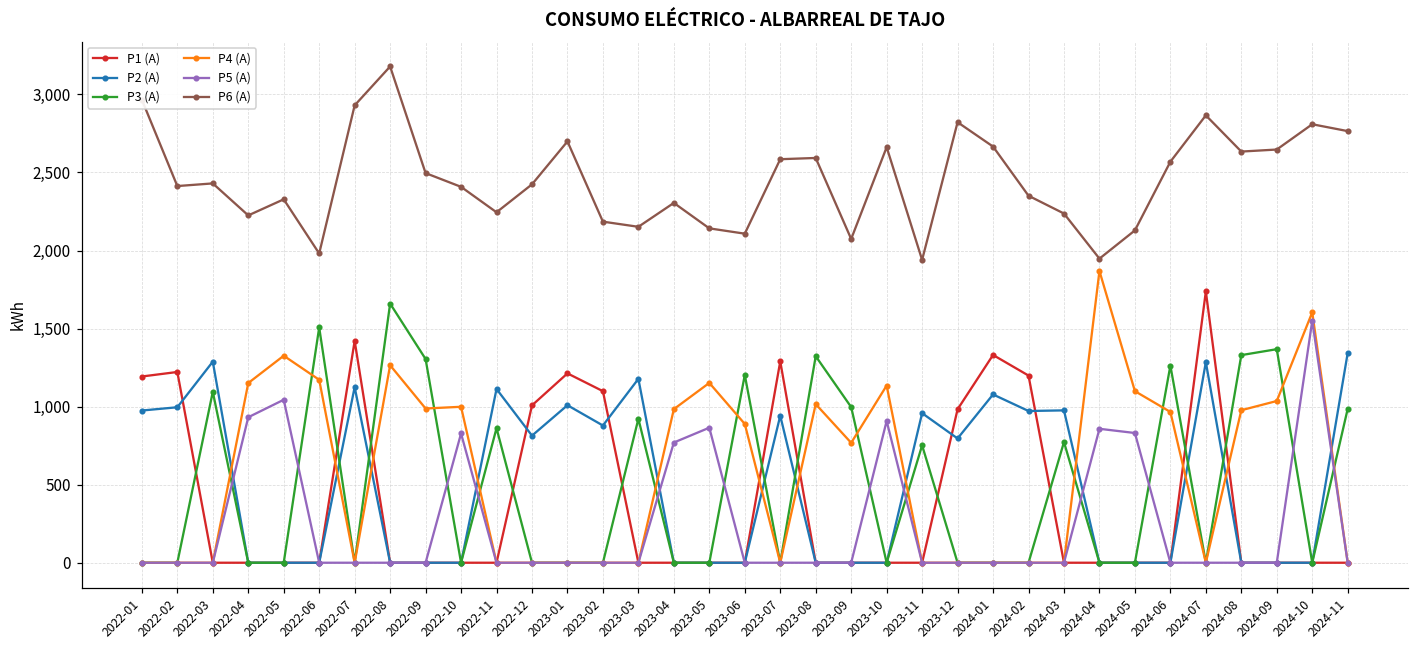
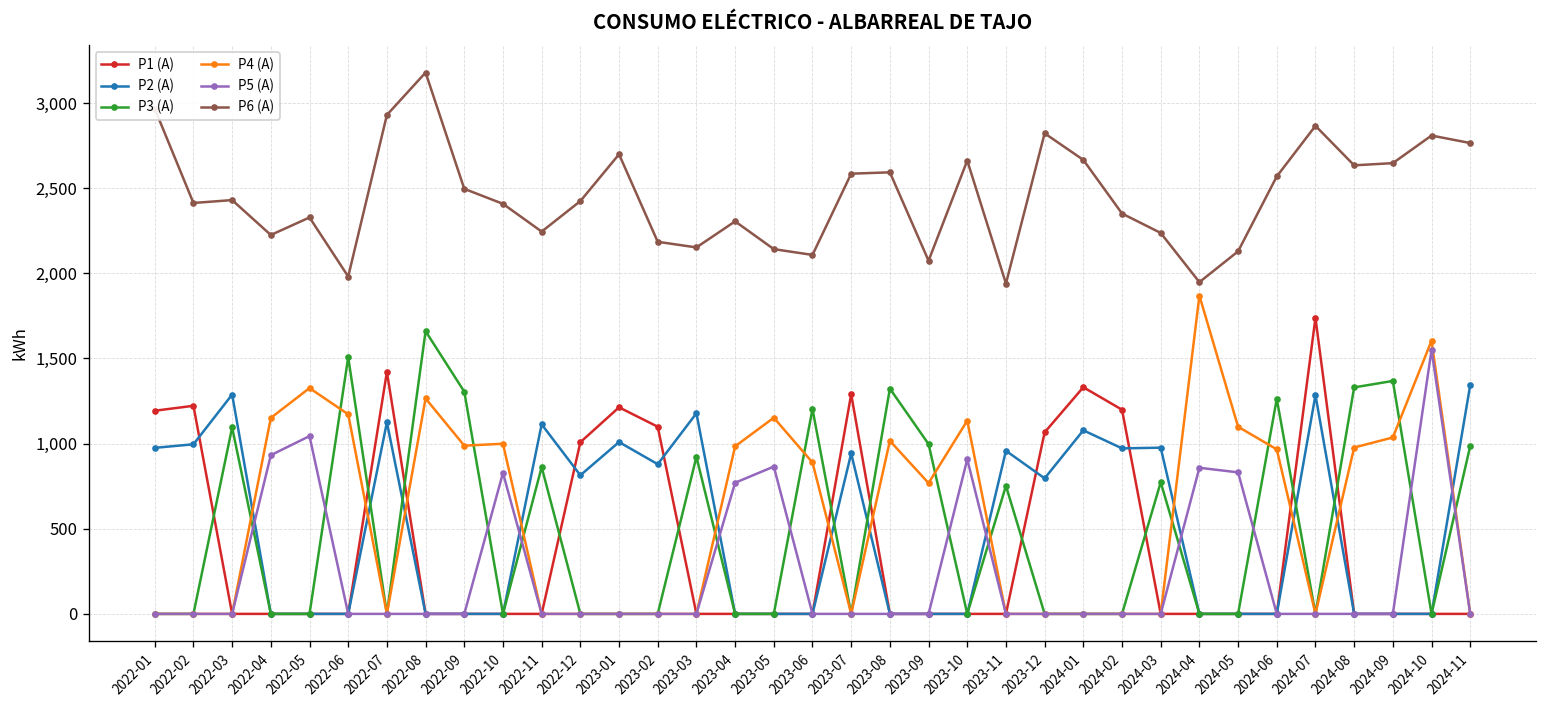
P1 (A), 2023-12: 980 -> 1,070
